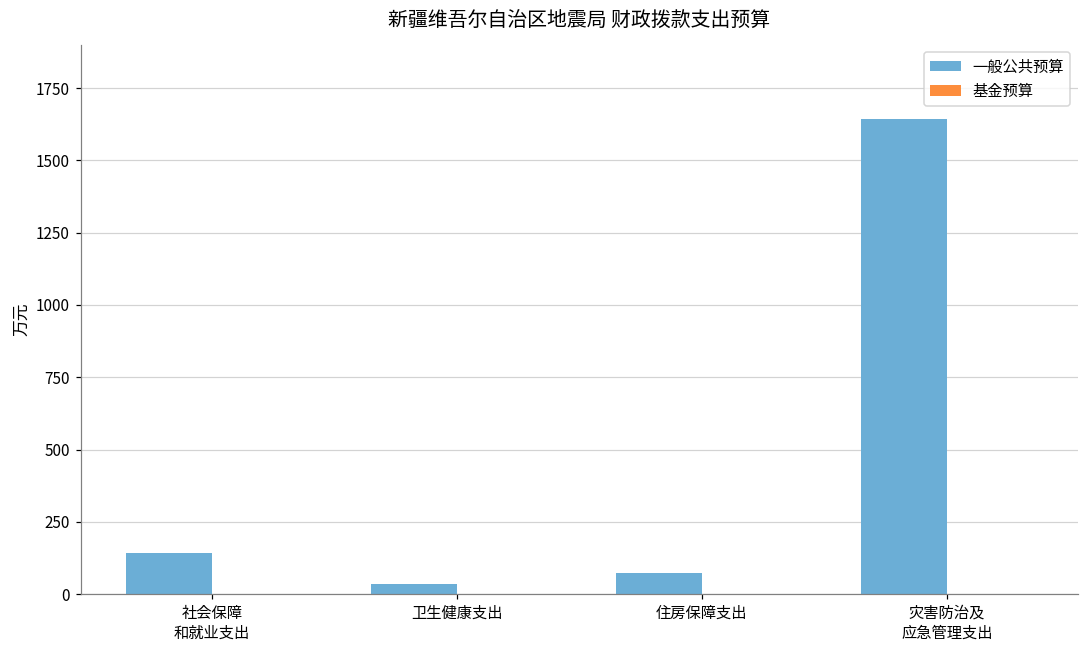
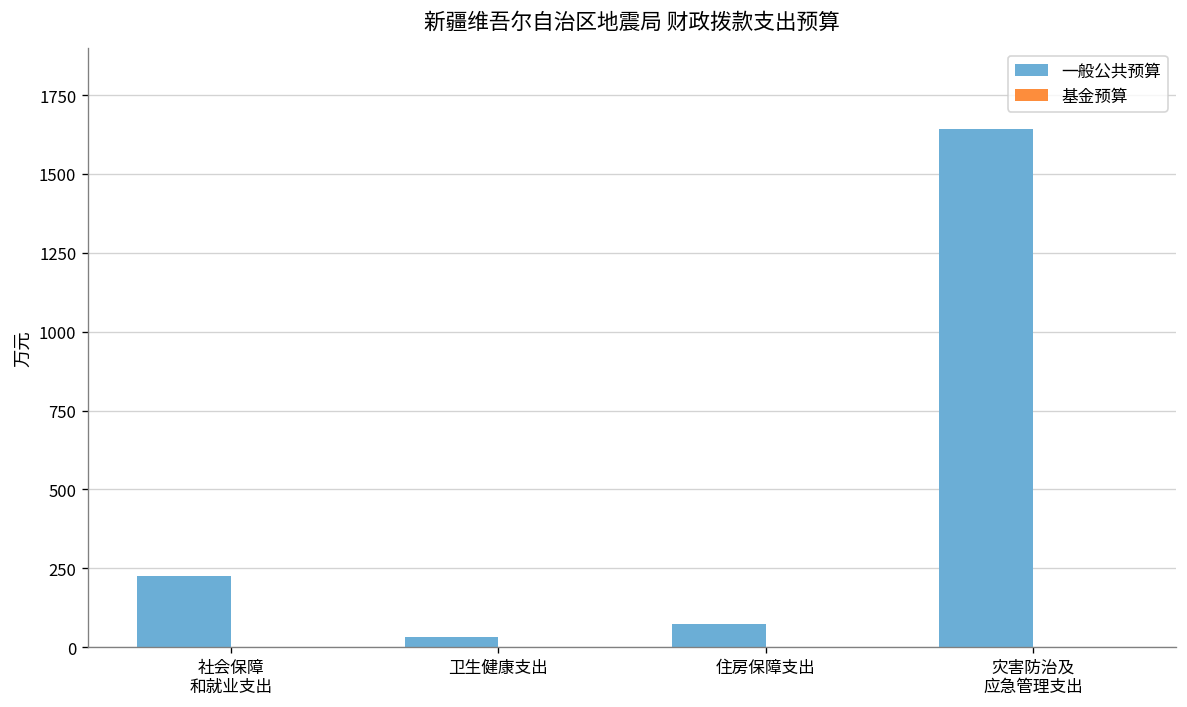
一般公共预算, 社会保障 和就业支出: 140 -> 230
